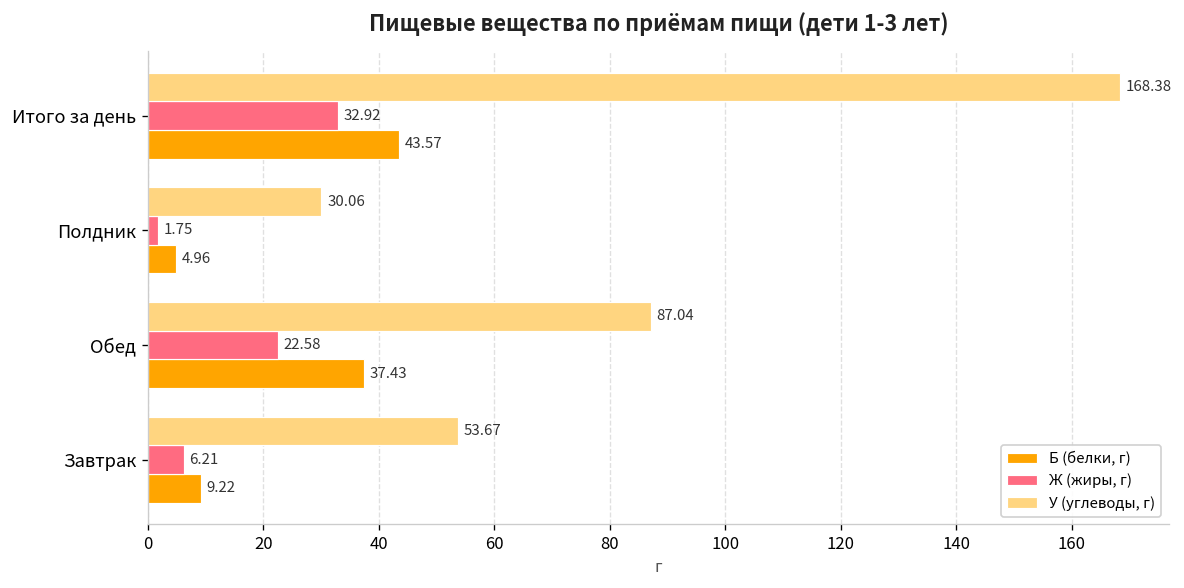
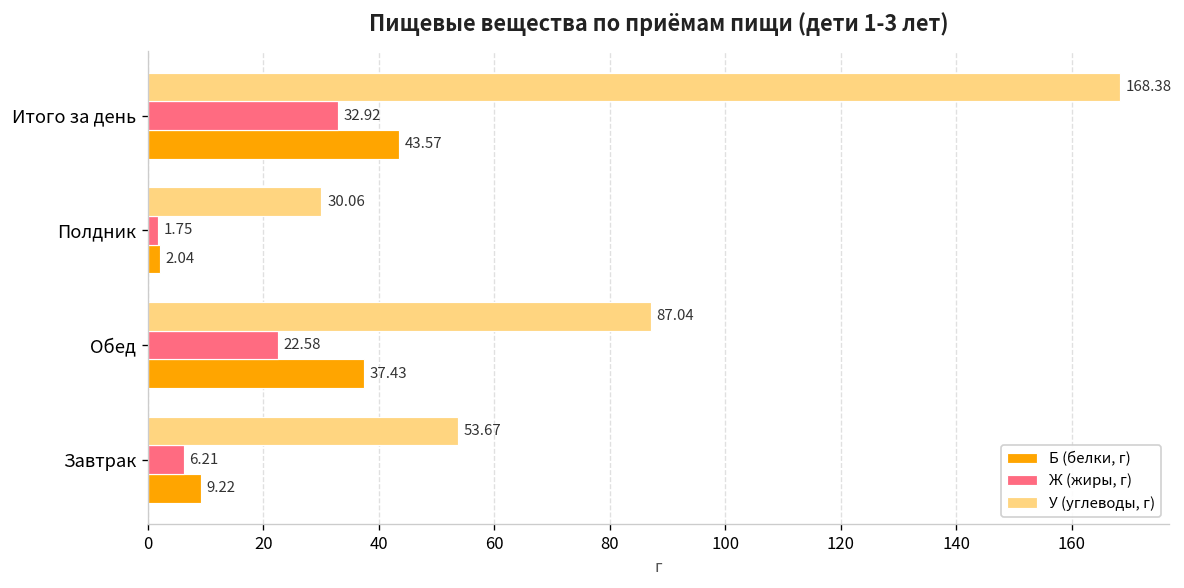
Б (белки, г), Полдник: 4.96 -> 2.04
